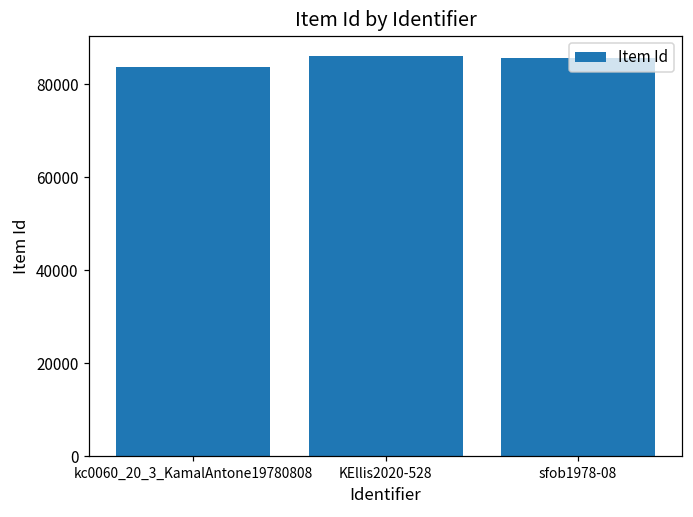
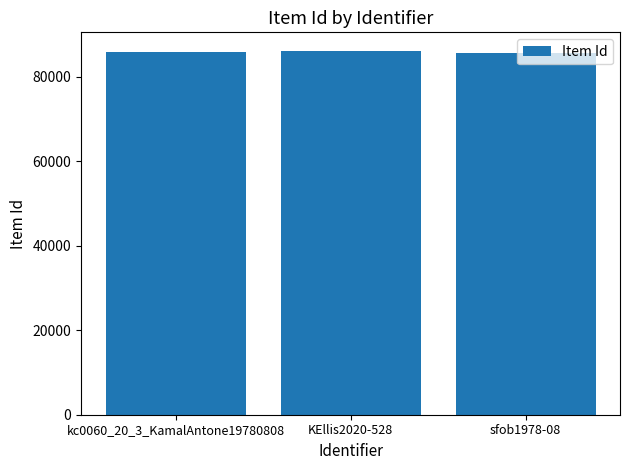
kc0060_20_3_KamalAntone19780808: 84000 -> 86000
